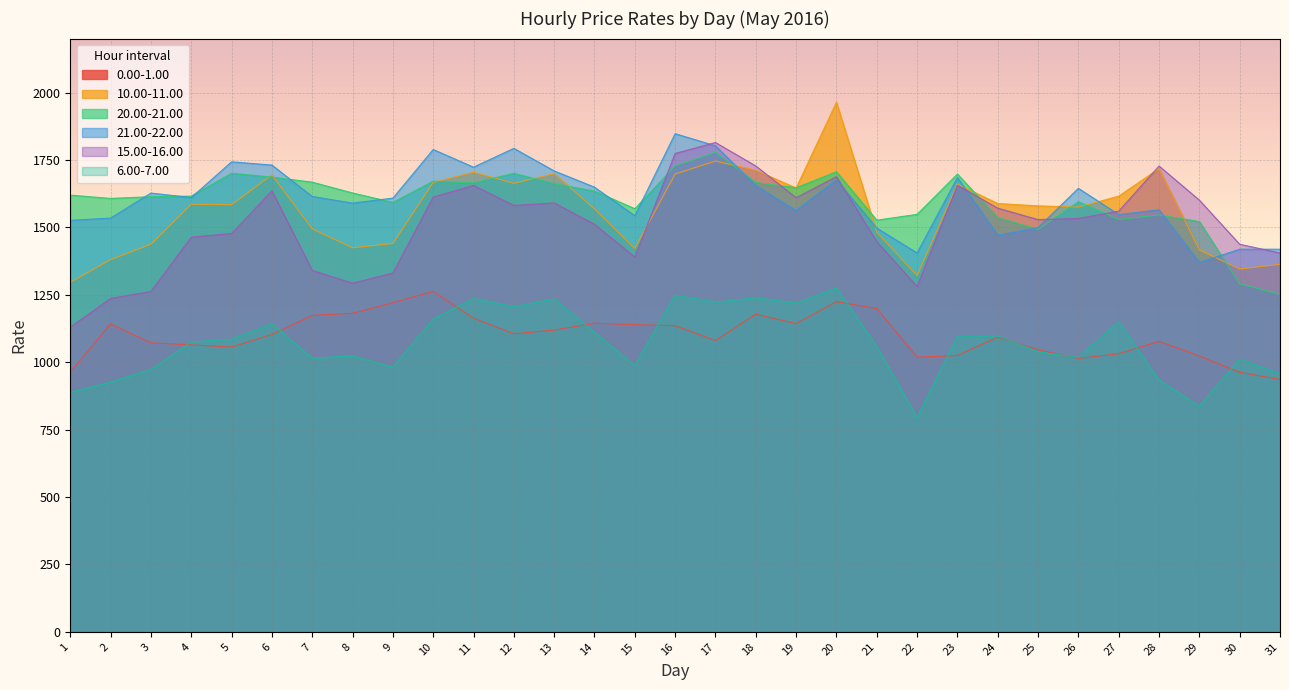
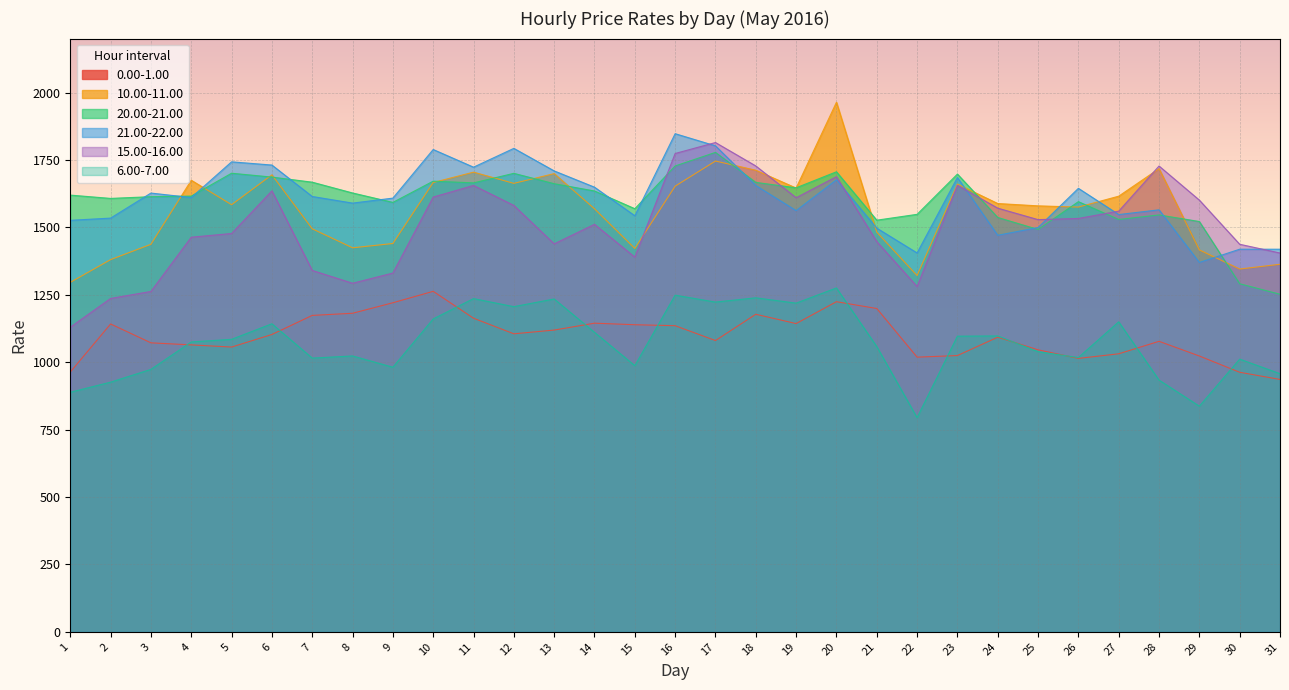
10.00-11.00, 4: 1590 -> 1670
15.00-16.00, 13: 1590 -> 1440
10.00-11.00, 16: 1700 -> 1650
